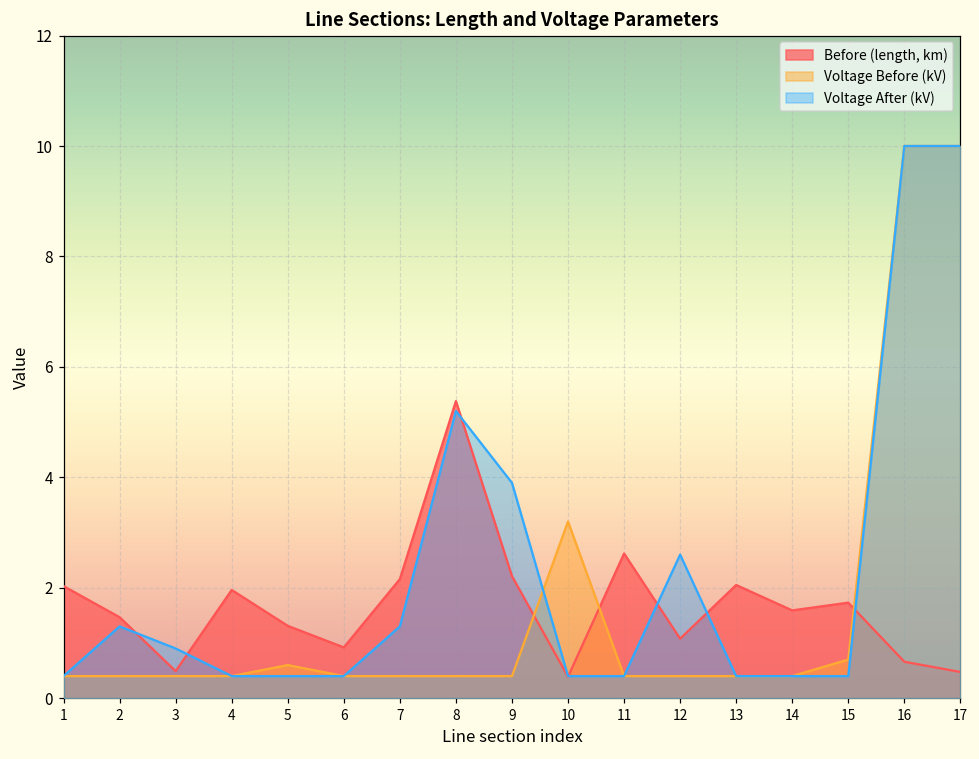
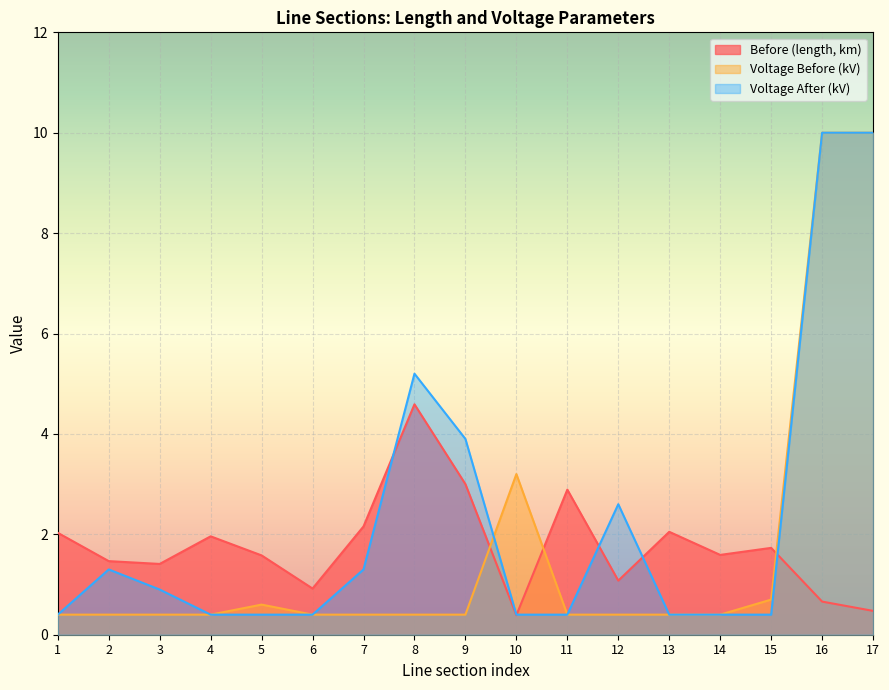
Before (length, km), 3: 0.5 -> 1.4
Before (length, km), 5: 1.3 -> 1.6
Before (length, km), 8: 5.4 -> 4.6
Before (length, km), 9: 2.2 -> 3.0
Before (length, km), 11: 2.6 -> 2.9
